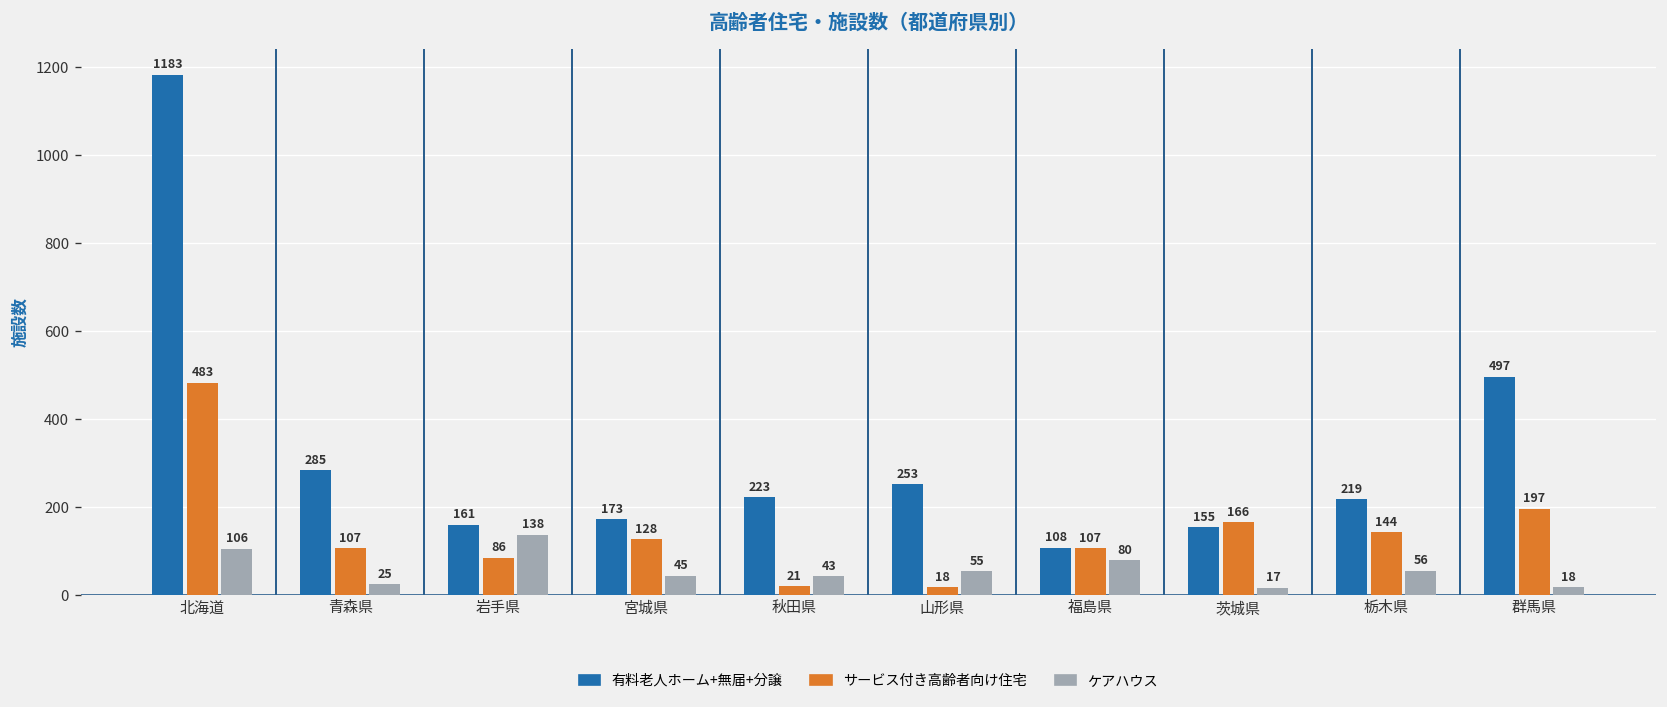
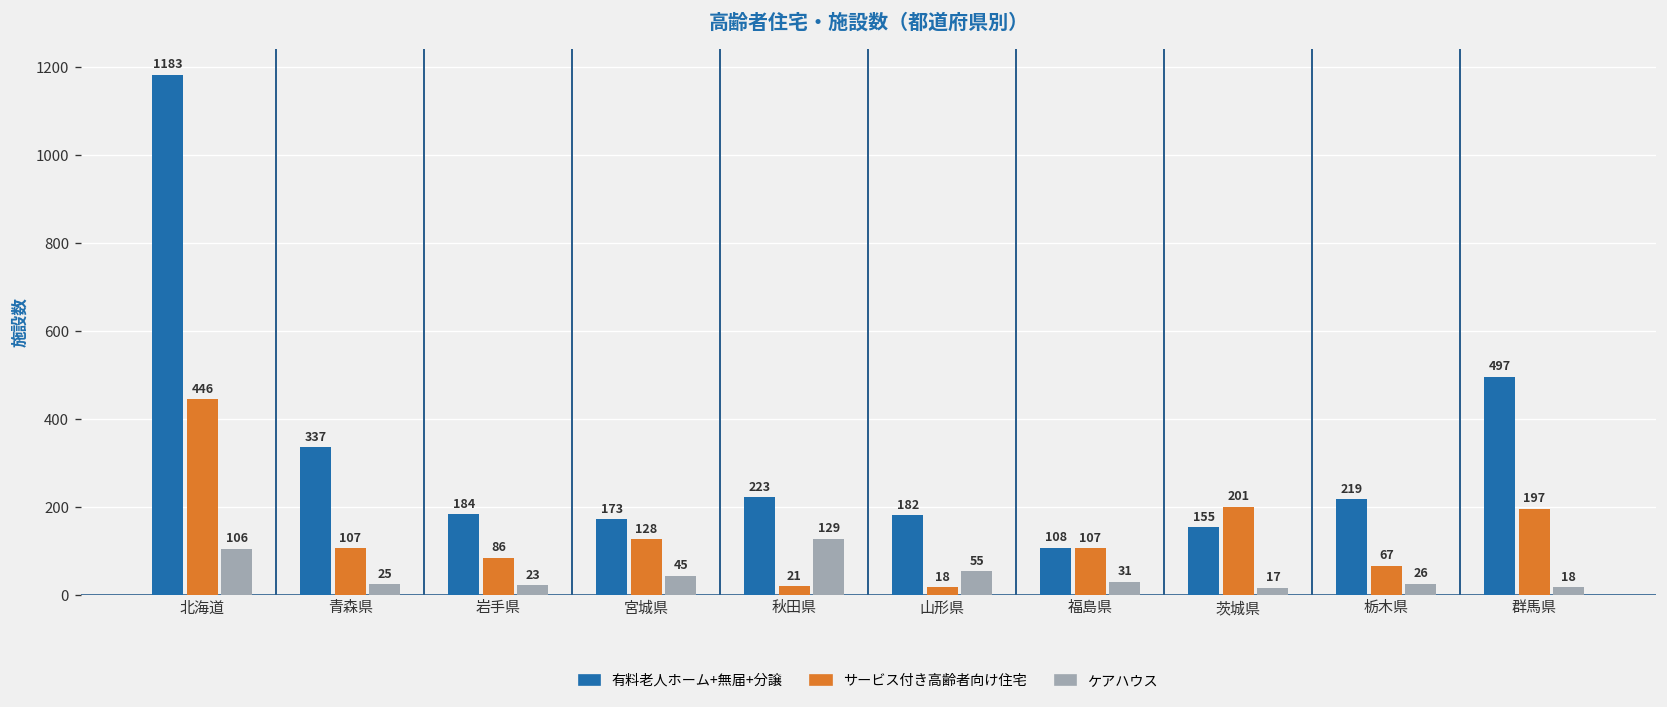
サービス付き高齢者向け住宅, 北海道: 483 -> 446
有料老人ホーム+無届+分譲, 青森県: 285 -> 337
有料老人ホーム+無届+分譲, 岩手県: 161 -> 184
ケアハウス, 岩手県: 138 -> 23
ケアハウス, 秋田県: 43 -> 129
有料老人ホーム+無届+分譲, 山形県: 253 -> 182
ケアハウス, 福島県: 80 -> 31
サービス付き高齢者向け住宅, 茨城県: 166 -> 201
サービス付き高齢者向け住宅, 栃木県: 144 -> 67
ケアハウス, 栃木県: 56 -> 26
